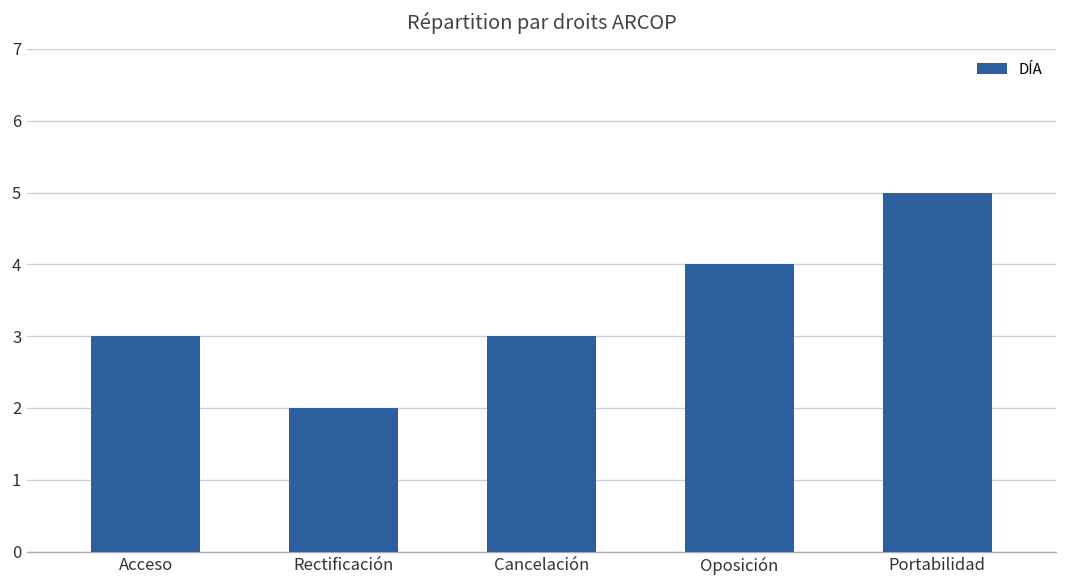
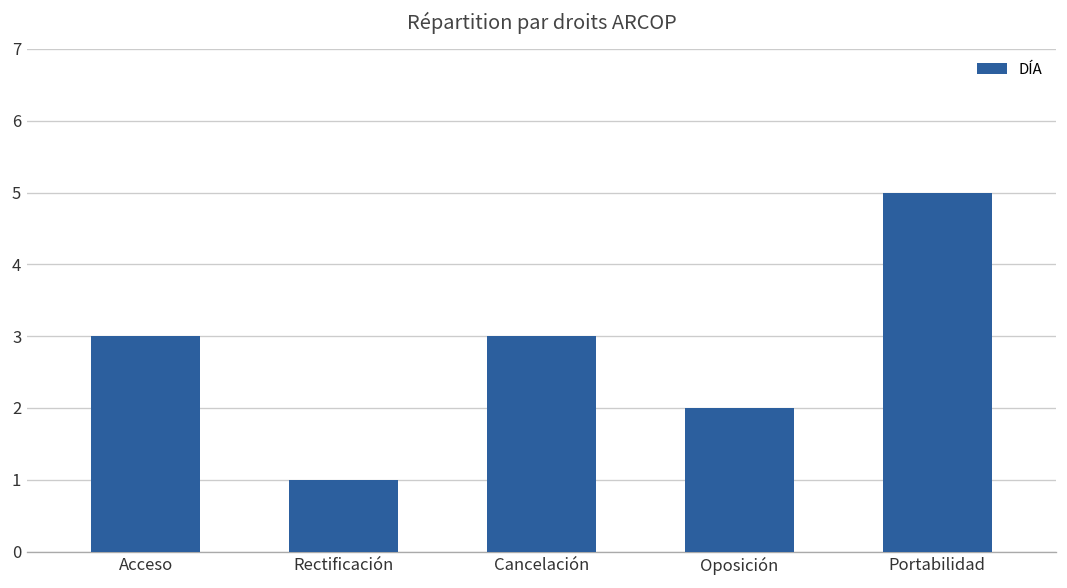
Rectificación: 2 -> 1
Oposición: 4 -> 2
